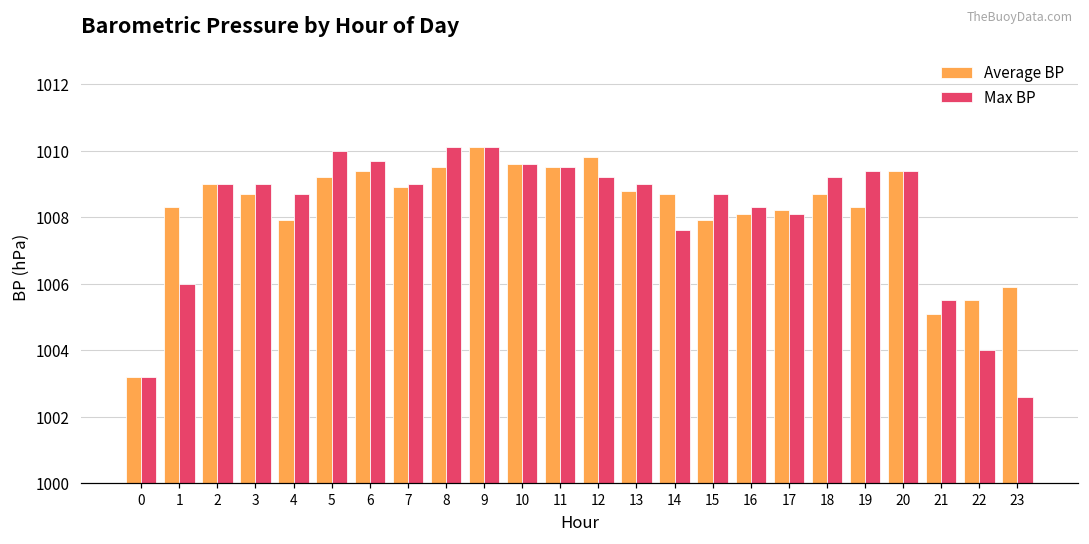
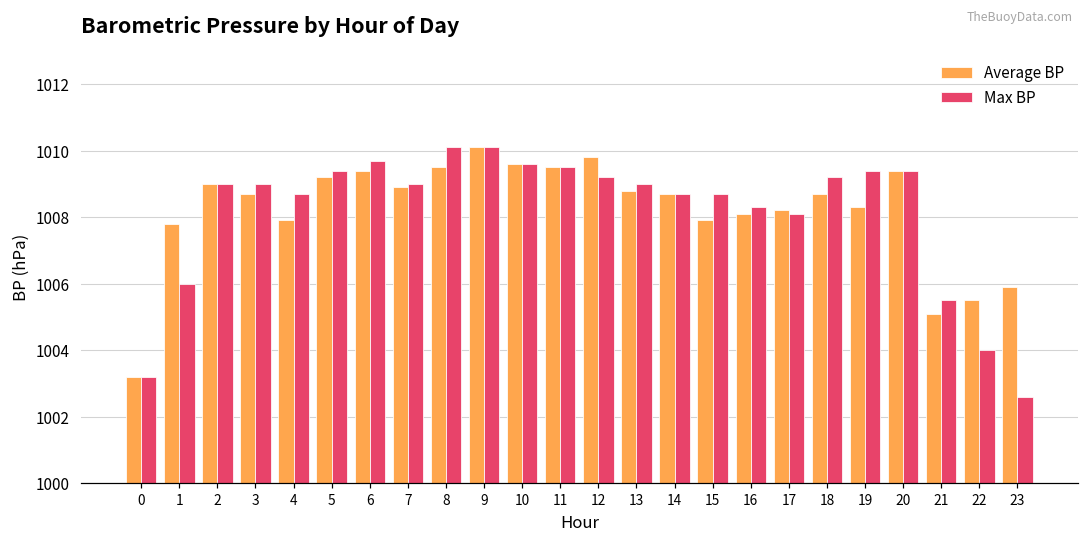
Average BP, 1: 1008.3 -> 1007.8
Max BP, 5: 1010.0 -> 1009.4
Max BP, 14: 1007.6 -> 1008.7
